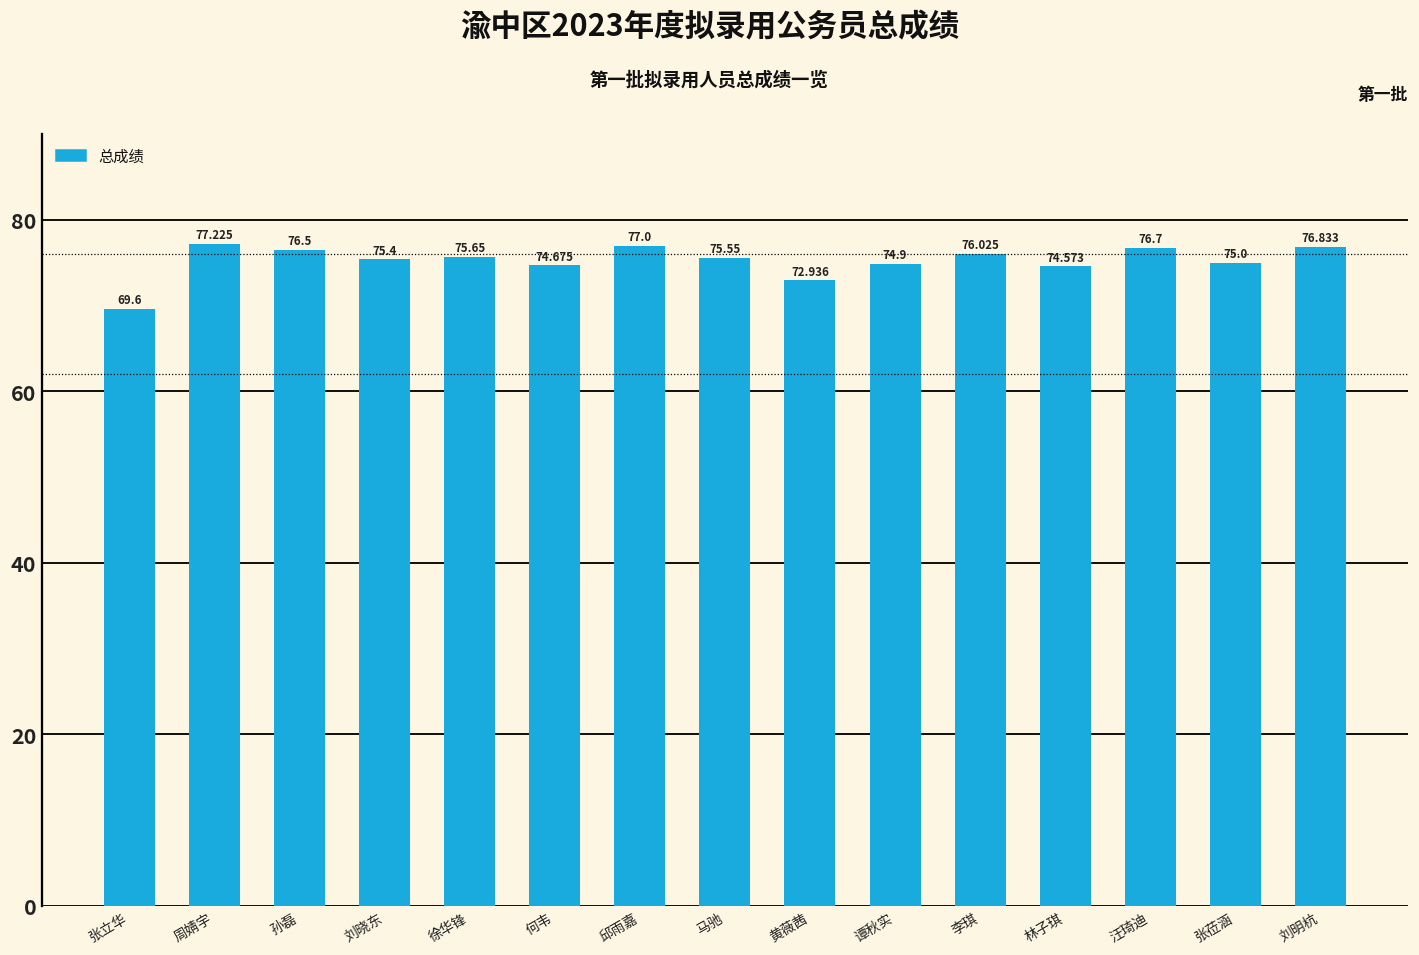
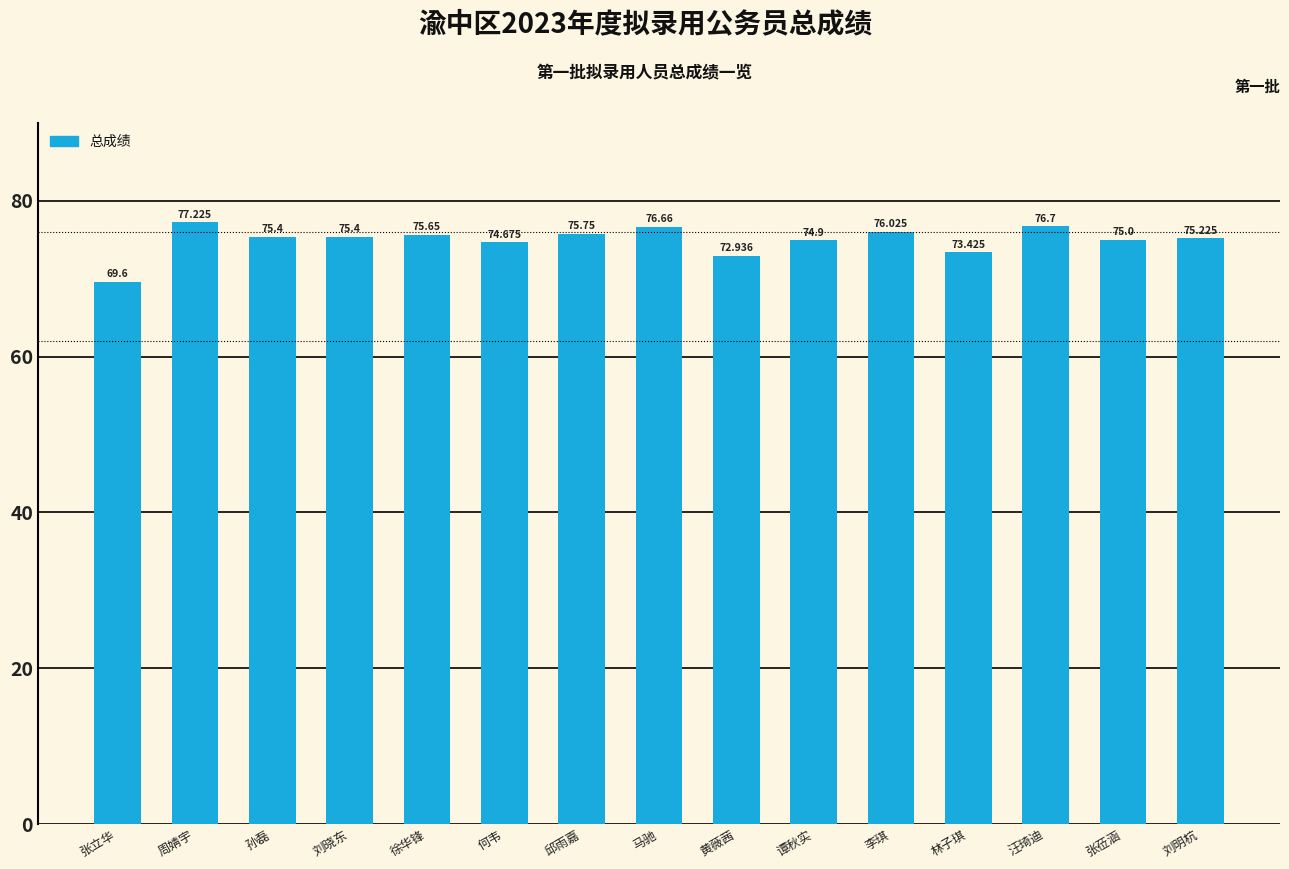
孙磊: 76.5 -> 75.4
邱雨嘉: 77.0 -> 75.75
马驰: 75.55 -> 76.66
林子琪: 74.573 -> 73.425
刘明杭: 76.833 -> 75.225
